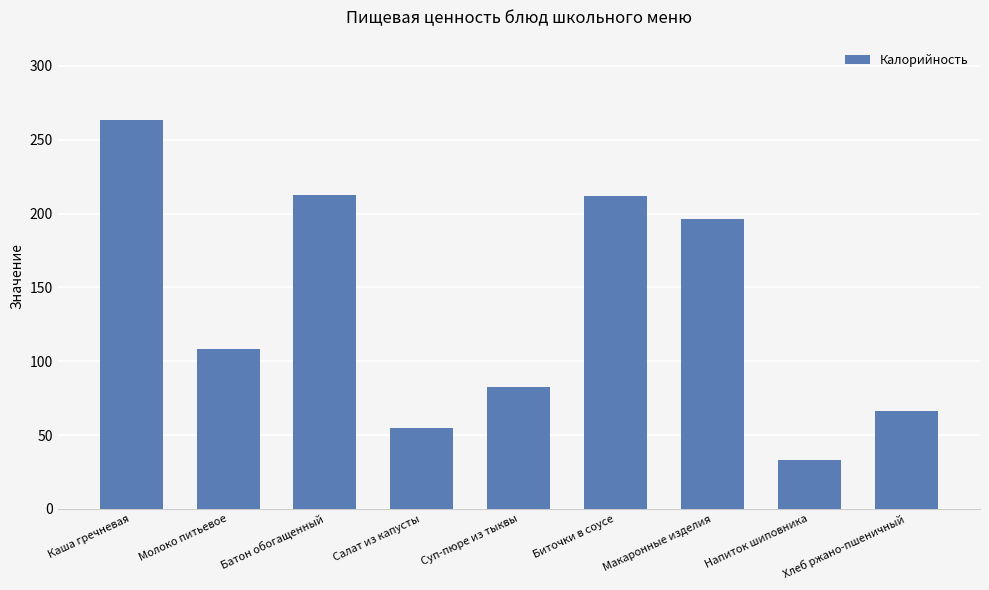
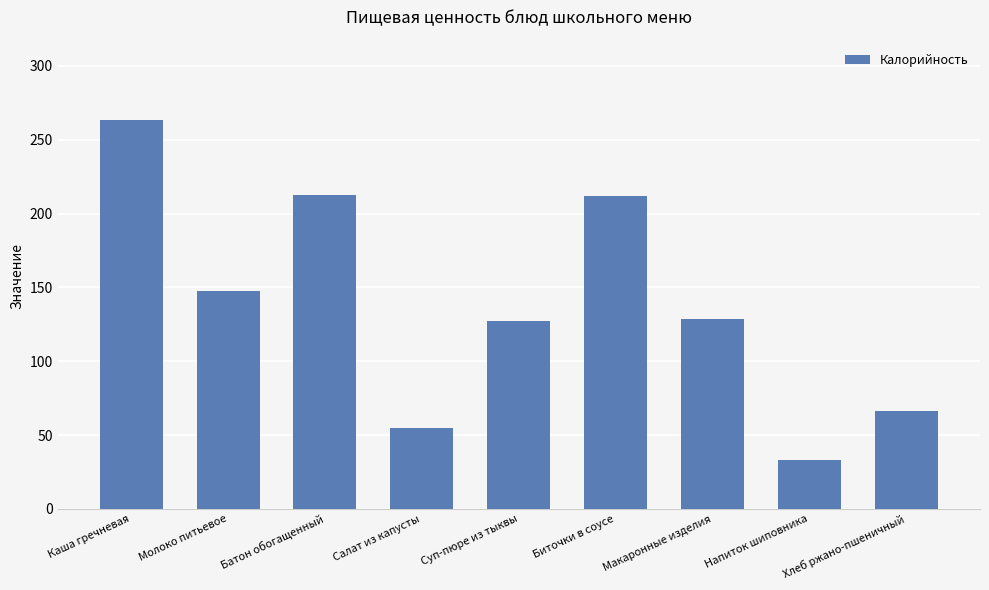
Молоко питьевое: 108 -> 148
Суп-пюре из тыквы: 83 -> 127
Макаронные изделия: 196 -> 129
